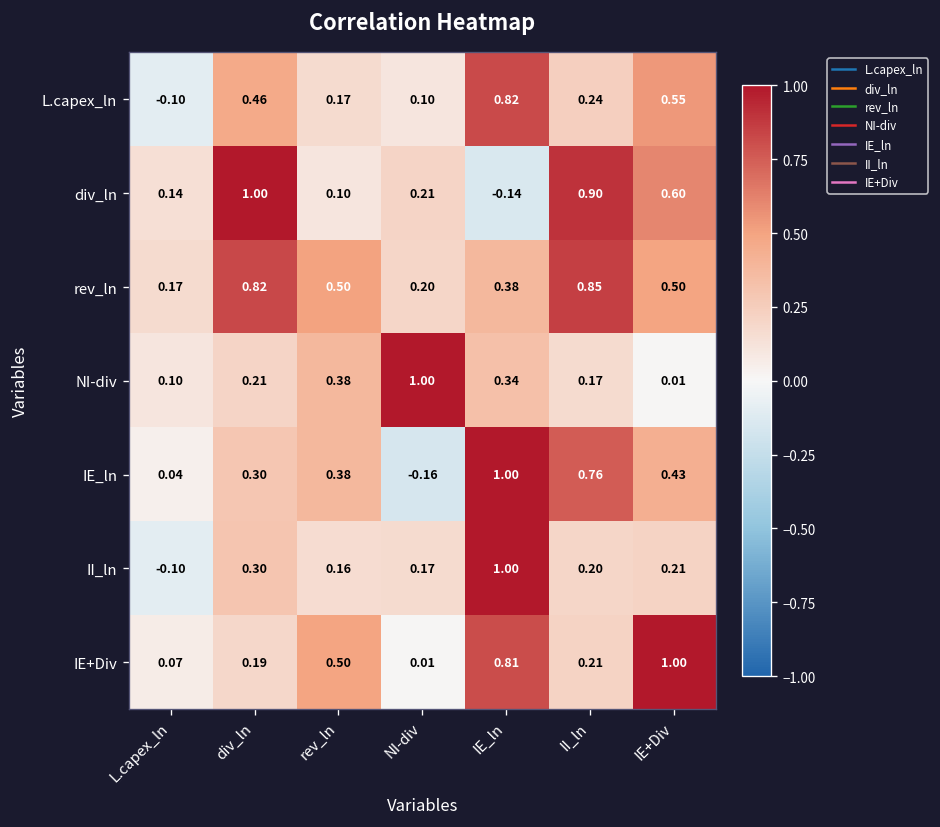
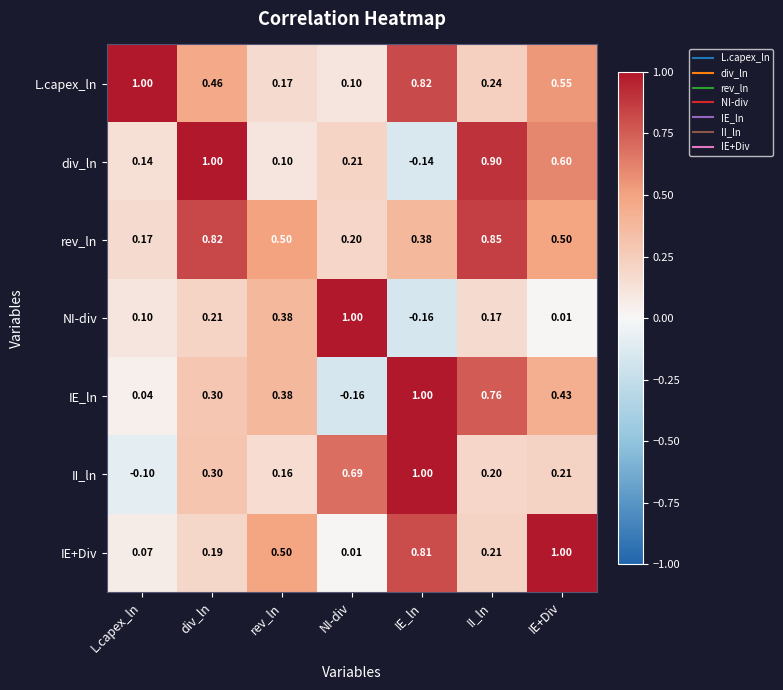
L.capex_ln, L.capex_ln: -0.10 -> 1.00
NI-div, IE_ln: 0.34 -> -0.16
II_ln, NI-div: 0.17 -> 0.69
